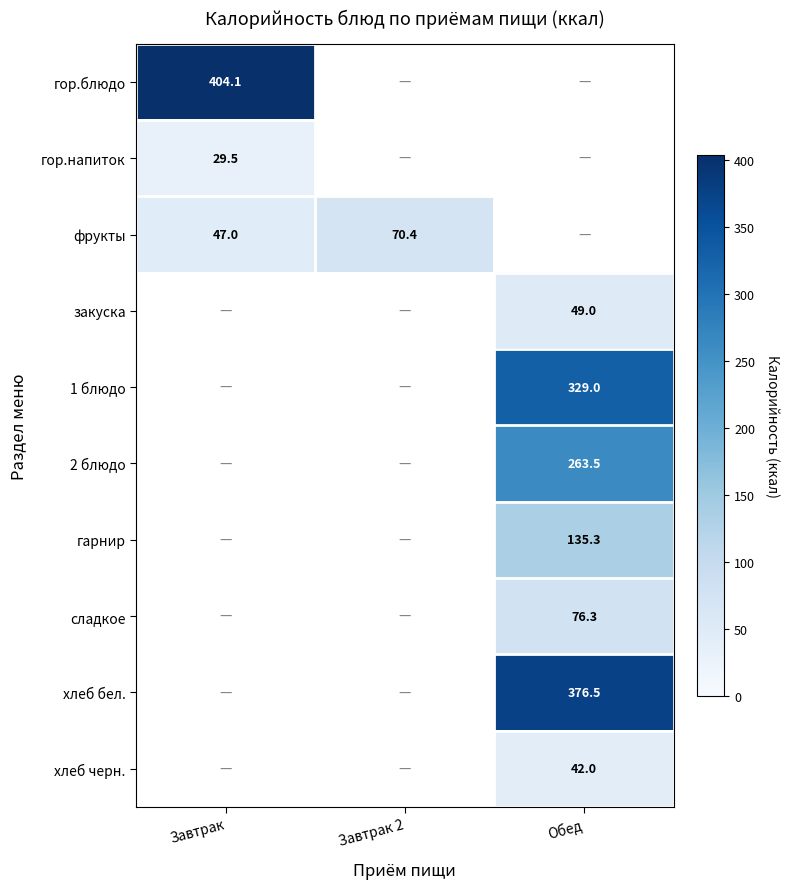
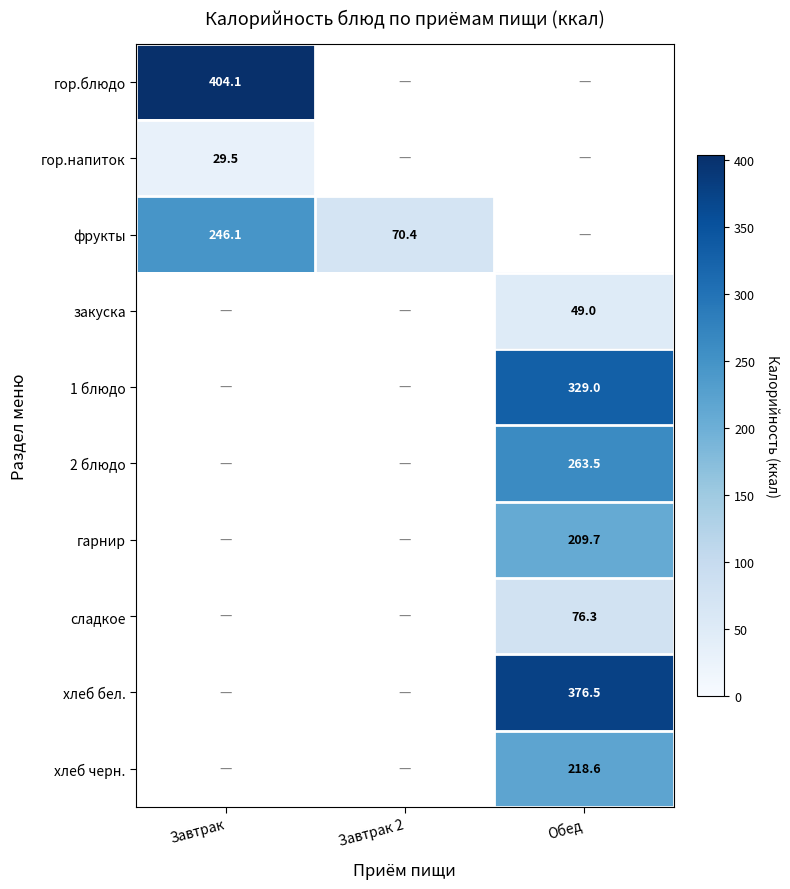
фрукты, Завтрак: 47.0 -> 246.1
гарнир, Обед: 135.3 -> 209.7
хлеб черн., Обед: 42.0 -> 218.6
